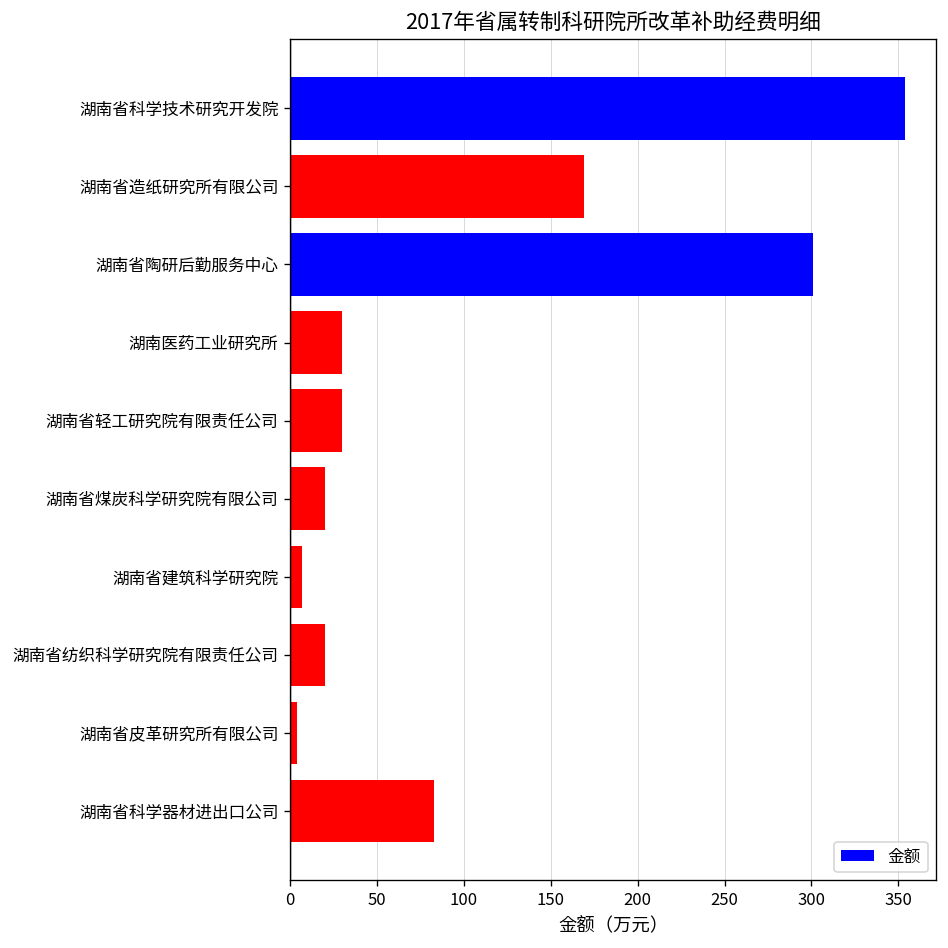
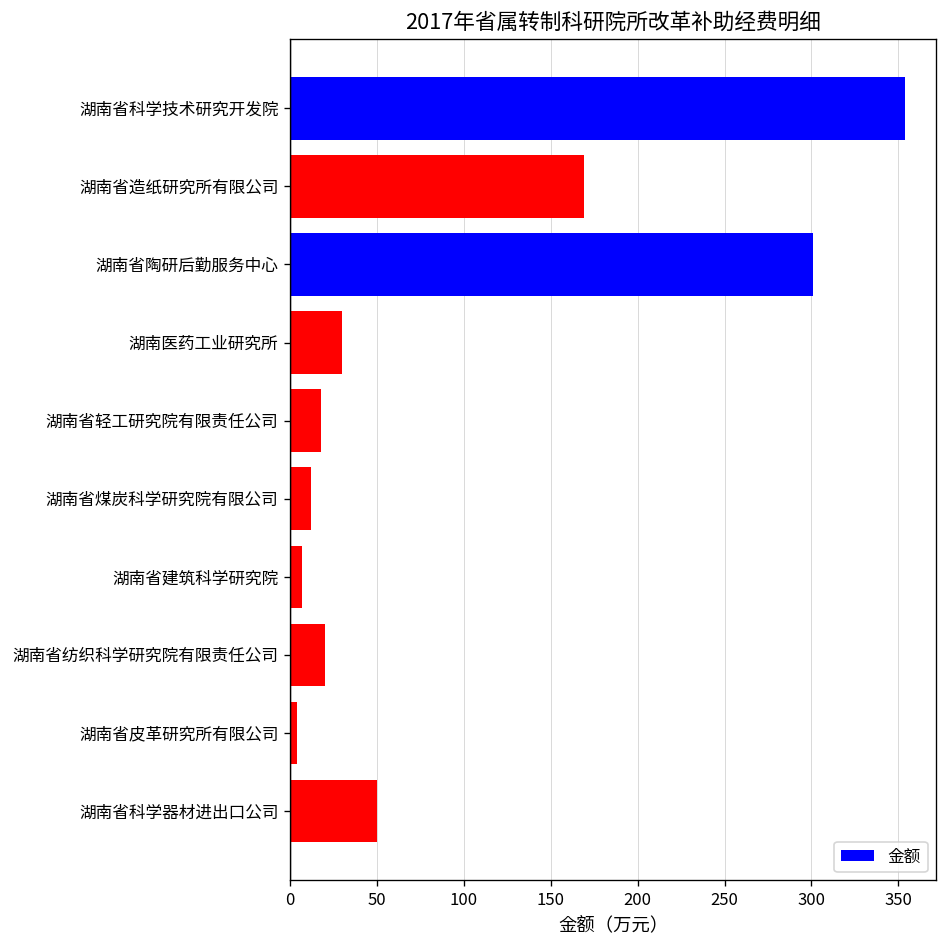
湖南省轻工研究院有限责任公司: 30 -> 18
湖南省煤炭科学研究院有限公司: 20 -> 12
湖南省科学器材进出口公司: 83 -> 50
